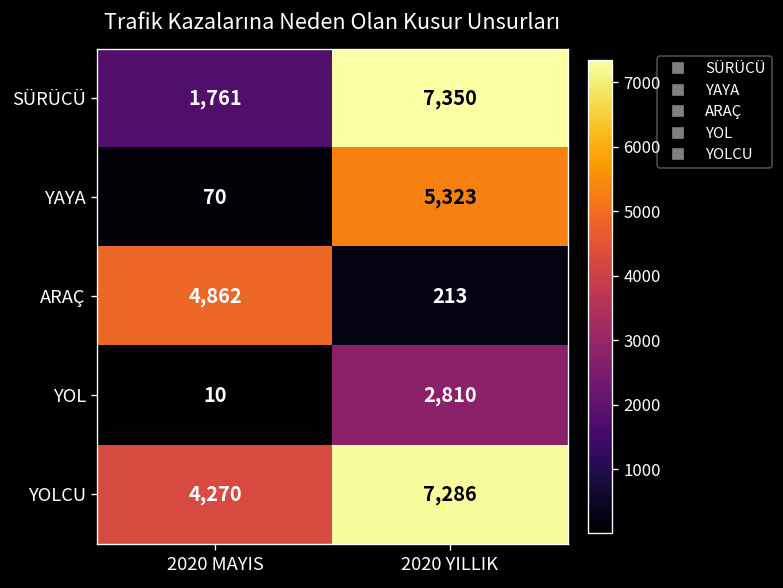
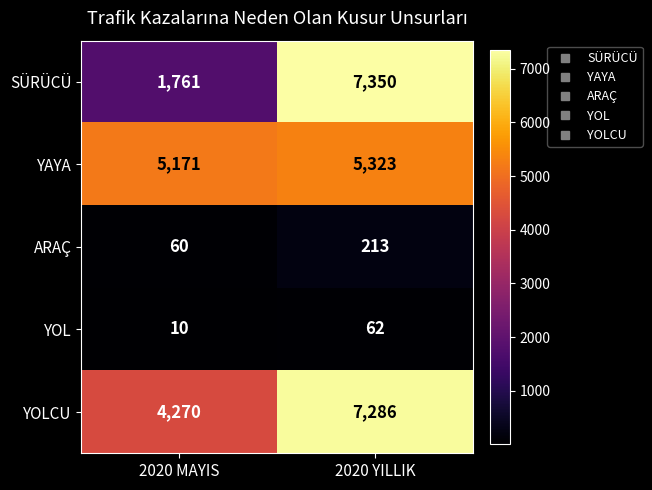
YAYA, 2020 MAYIS: 70 -> 5,171
ARAÇ, 2020 MAYIS: 4,862 -> 60
YOL, 2020 YILLIK: 2,810 -> 62
